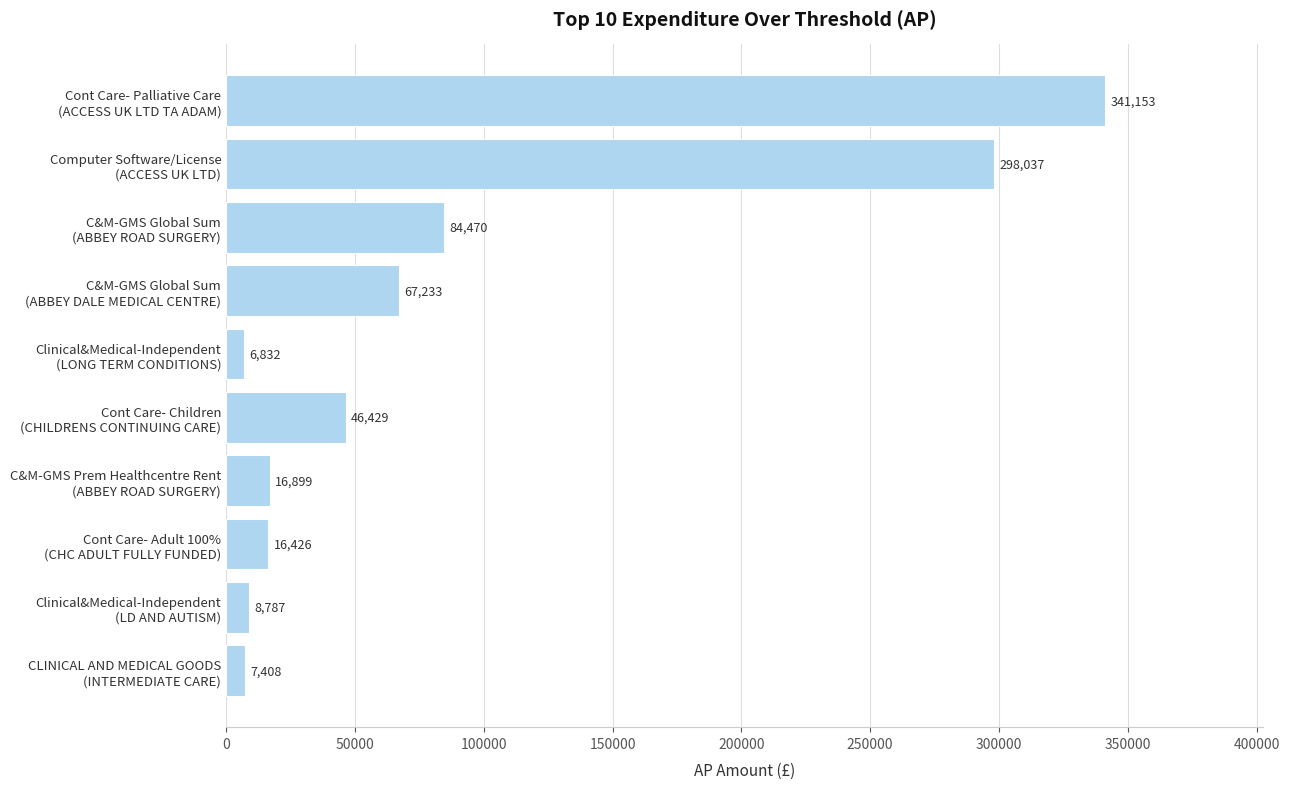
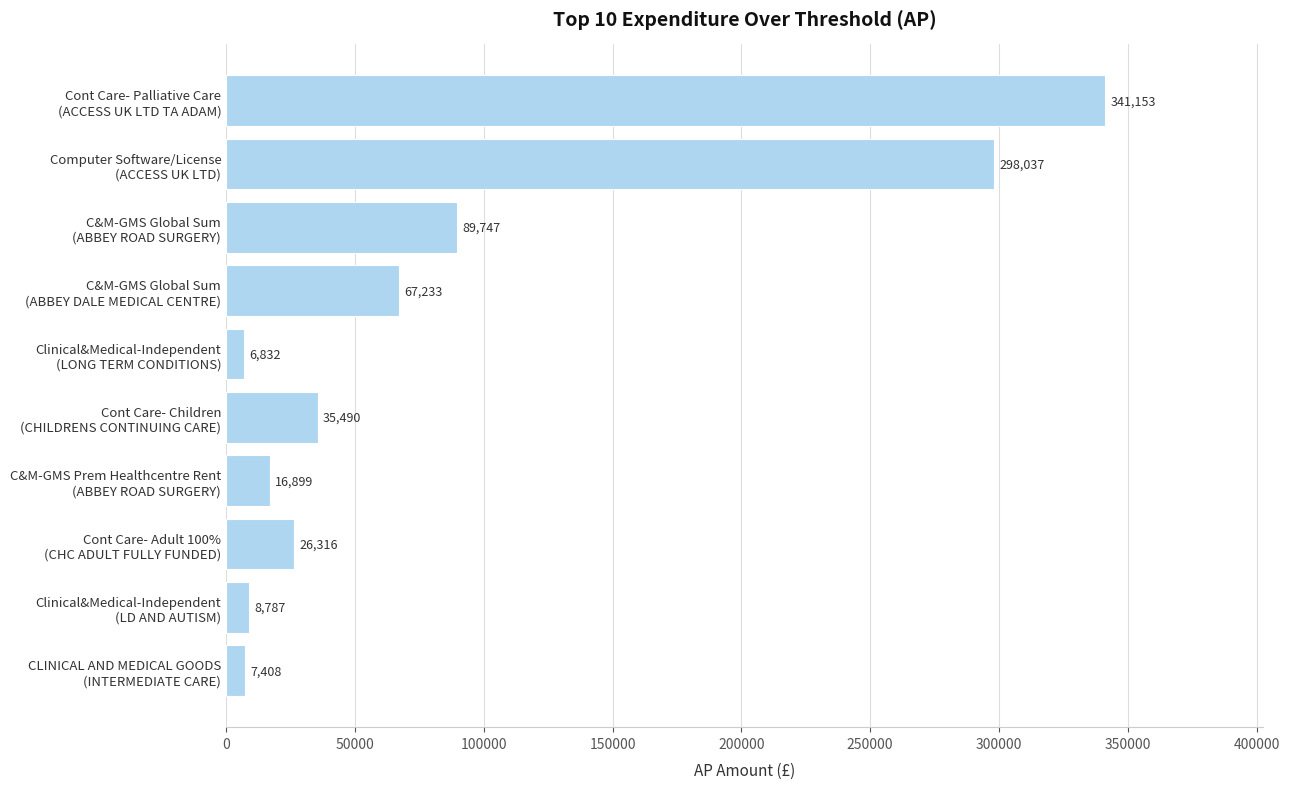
C&M-GMS Global Sum (ABBEY ROAD SURGERY): 84,470 -> 89,747
Cont Care- Children (CHILDRENS CONTINUING CARE): 46,429 -> 35,490
Cont Care- Adult 100% (CHC ADULT FULLY FUNDED): 16,426 -> 26,316
